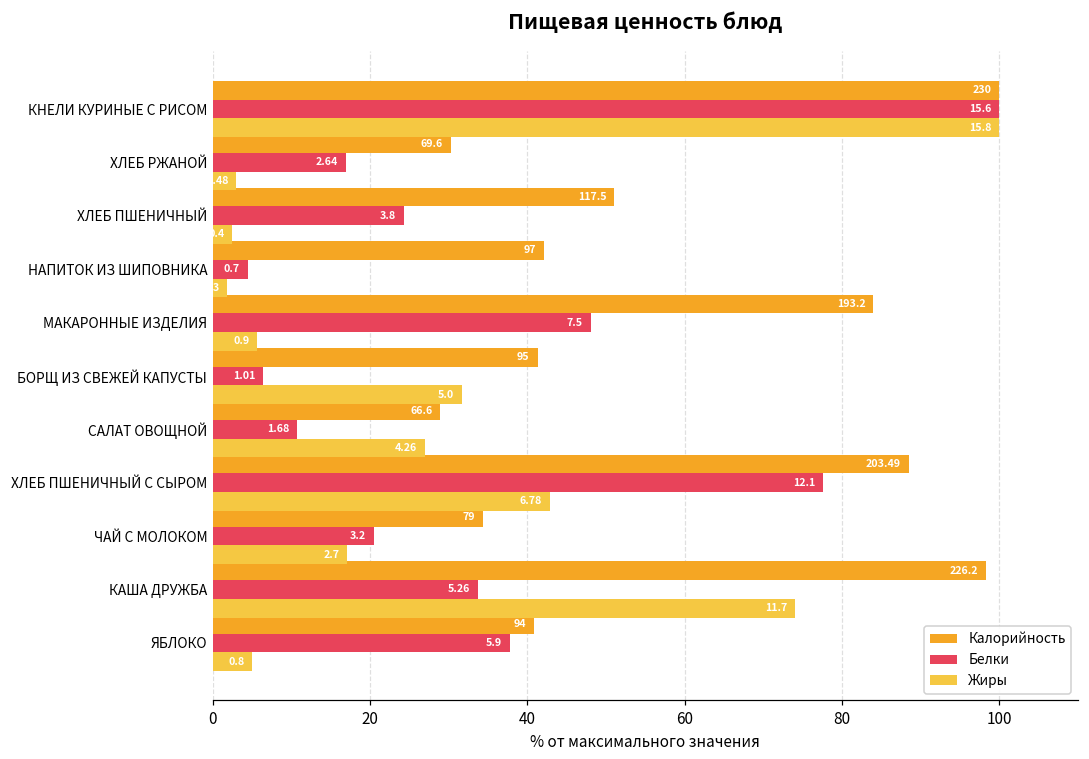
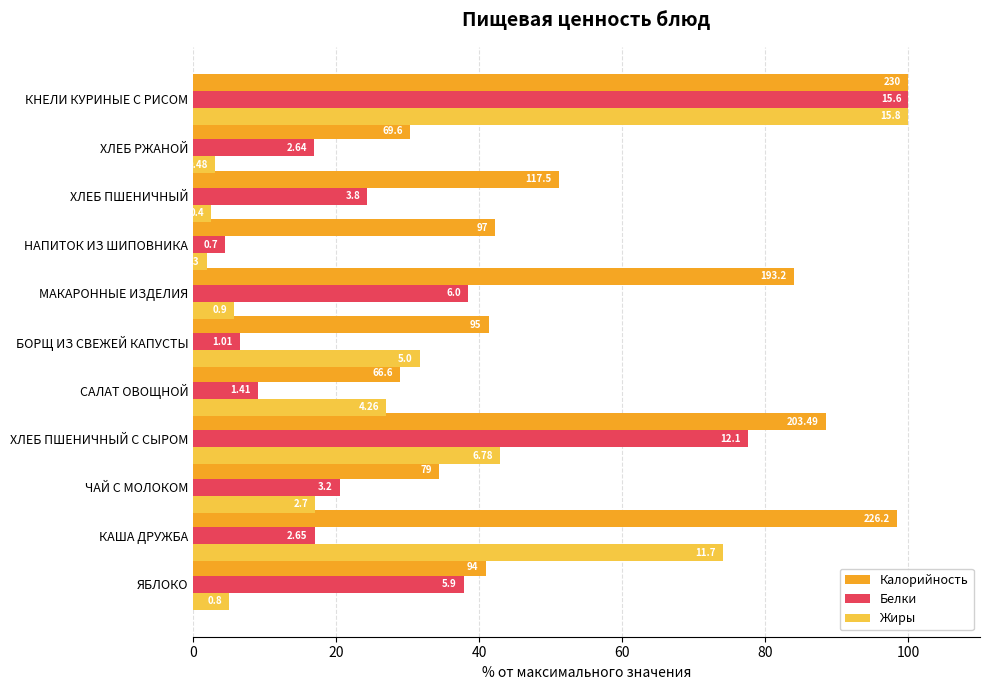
Белки, МАКАРОННЫЕ ИЗДЕЛИЯ: 7.5 -> 6.0
Белки, САЛАТ ОВОЩНОЙ: 1.68 -> 1.41
Белки, КАША ДРУЖБА: 5.26 -> 2.65
